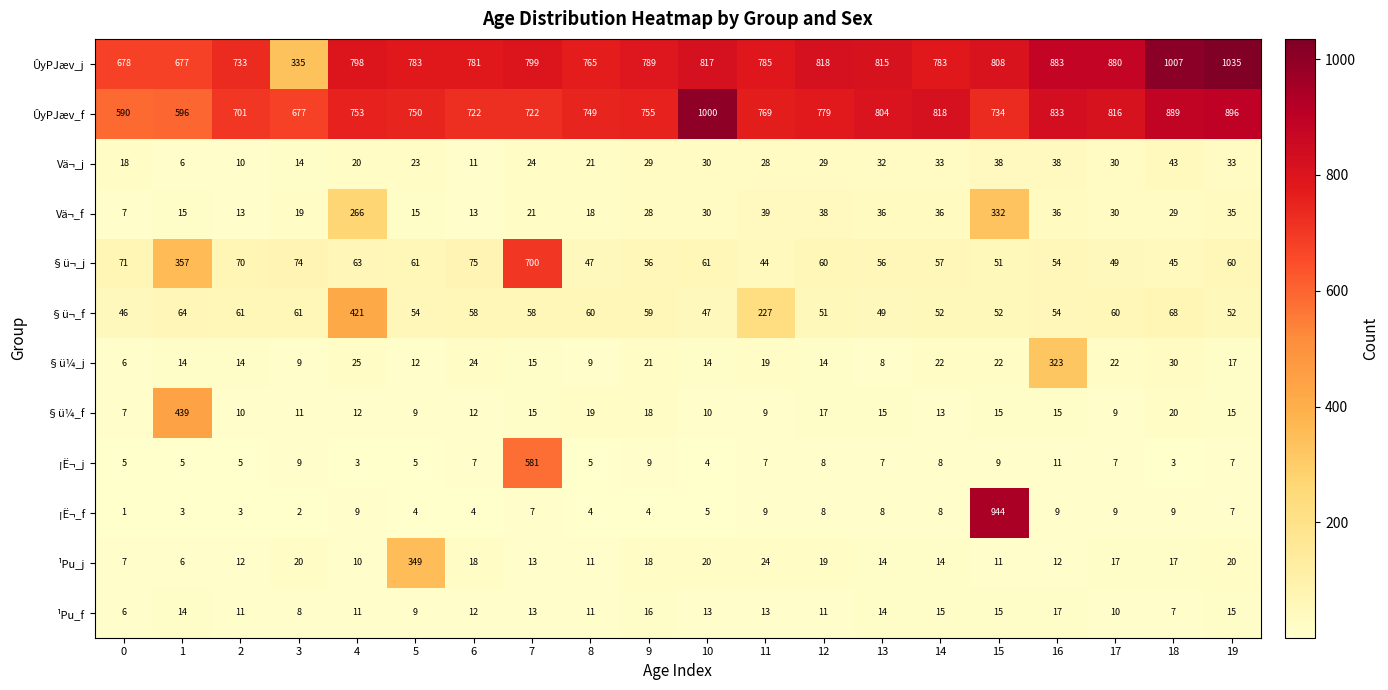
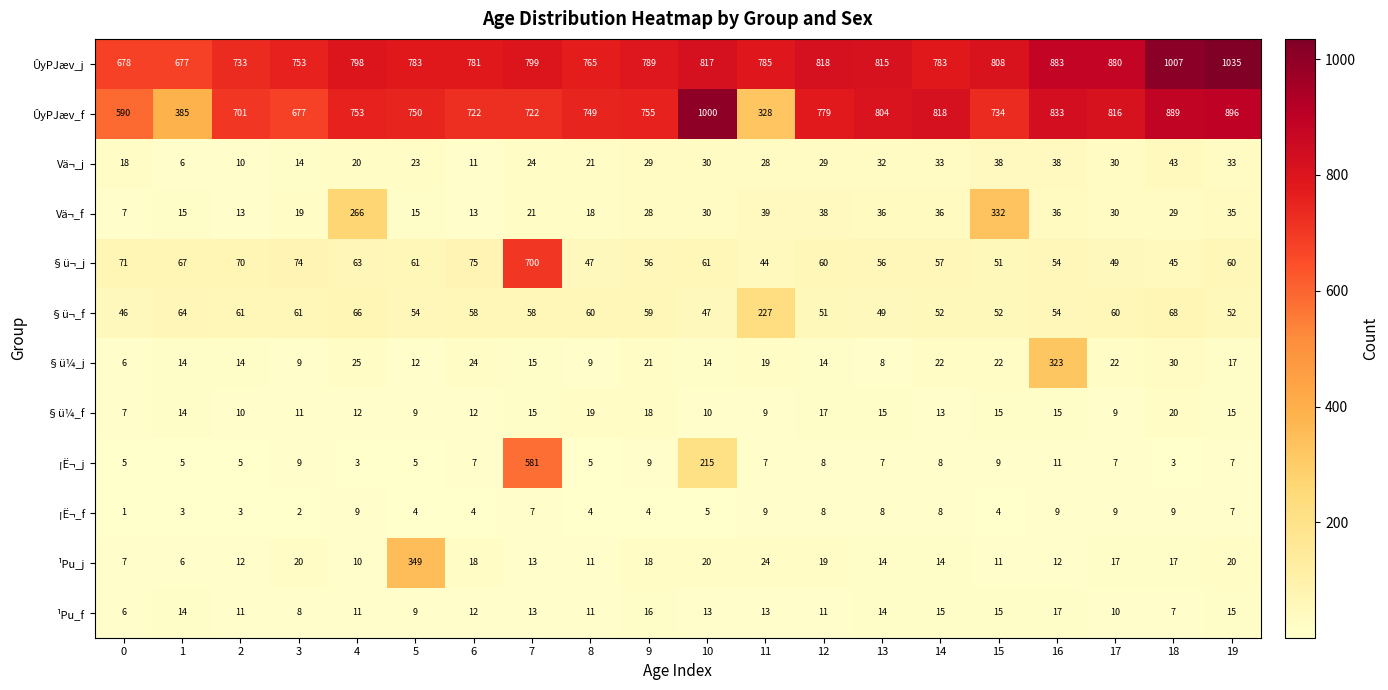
ÛyPJæv_j, 3: 335 -> 753
ÛyPJæv_f, 1: 596 -> 385
ÛyPJæv_f, 11: 769 -> 328
§ü¬_j, 1: 357 -> 67
§ü¬_f, 4: 421 -> 66
§ü¼_f, 1: 439 -> 14
¡Ë¬_j, 10: 4 -> 215
¡Ë¬_f, 15: 944 -> 4
